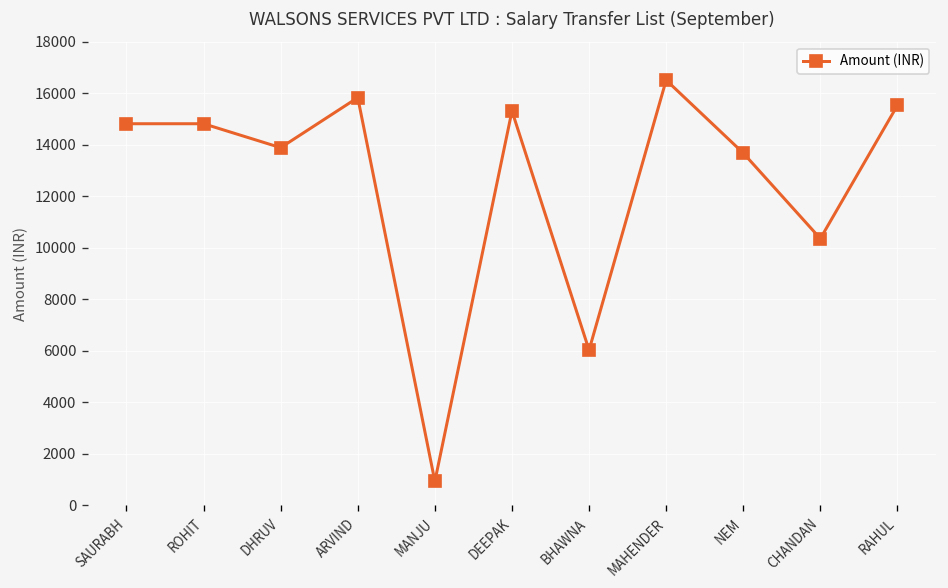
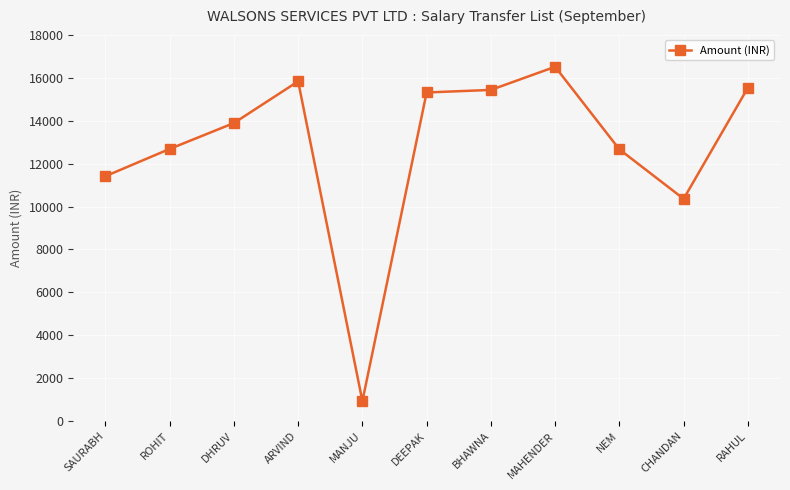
SAURABH: 14800 -> 11400
ROHIT: 14800 -> 12700
BHAWNA: 6000 -> 15400
NEM: 13700 -> 12700
